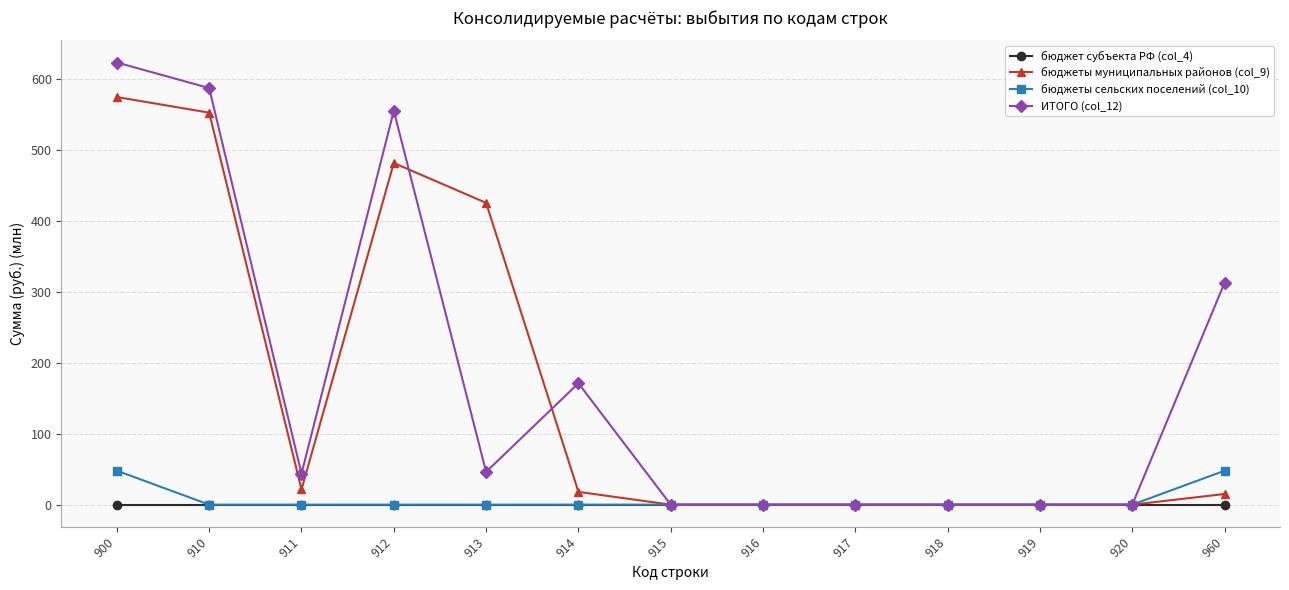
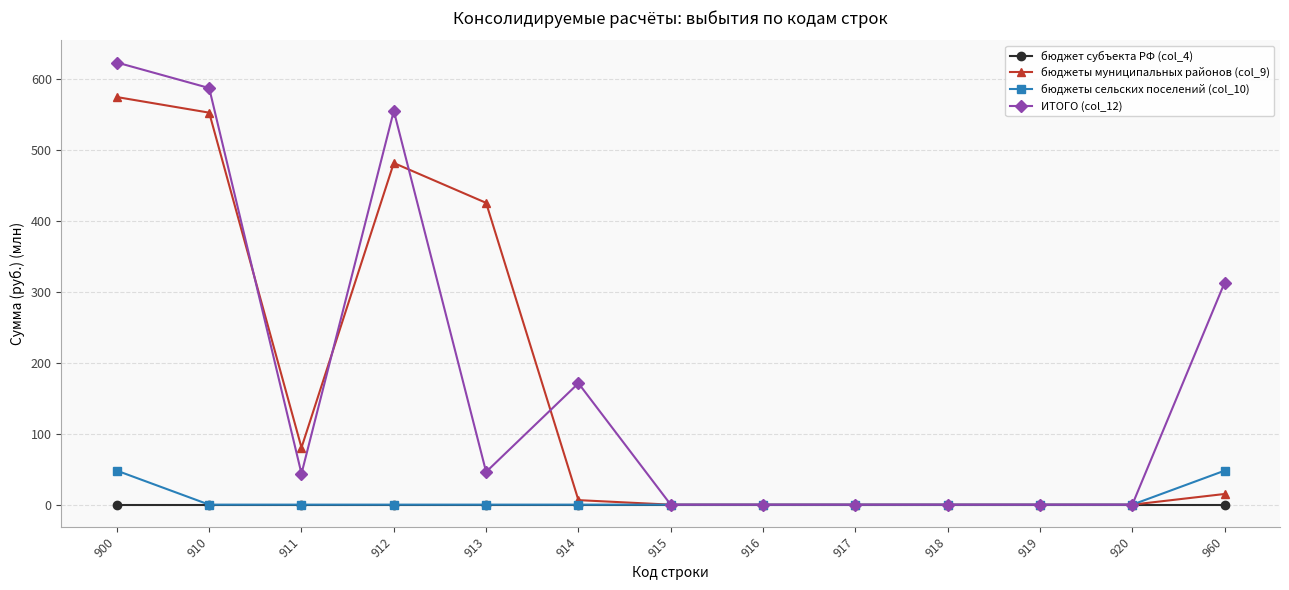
бюджеты муниципальных районов (col_9), 911: 20 -> 80
бюджеты муниципальных районов (col_9), 914: 20 -> 10
